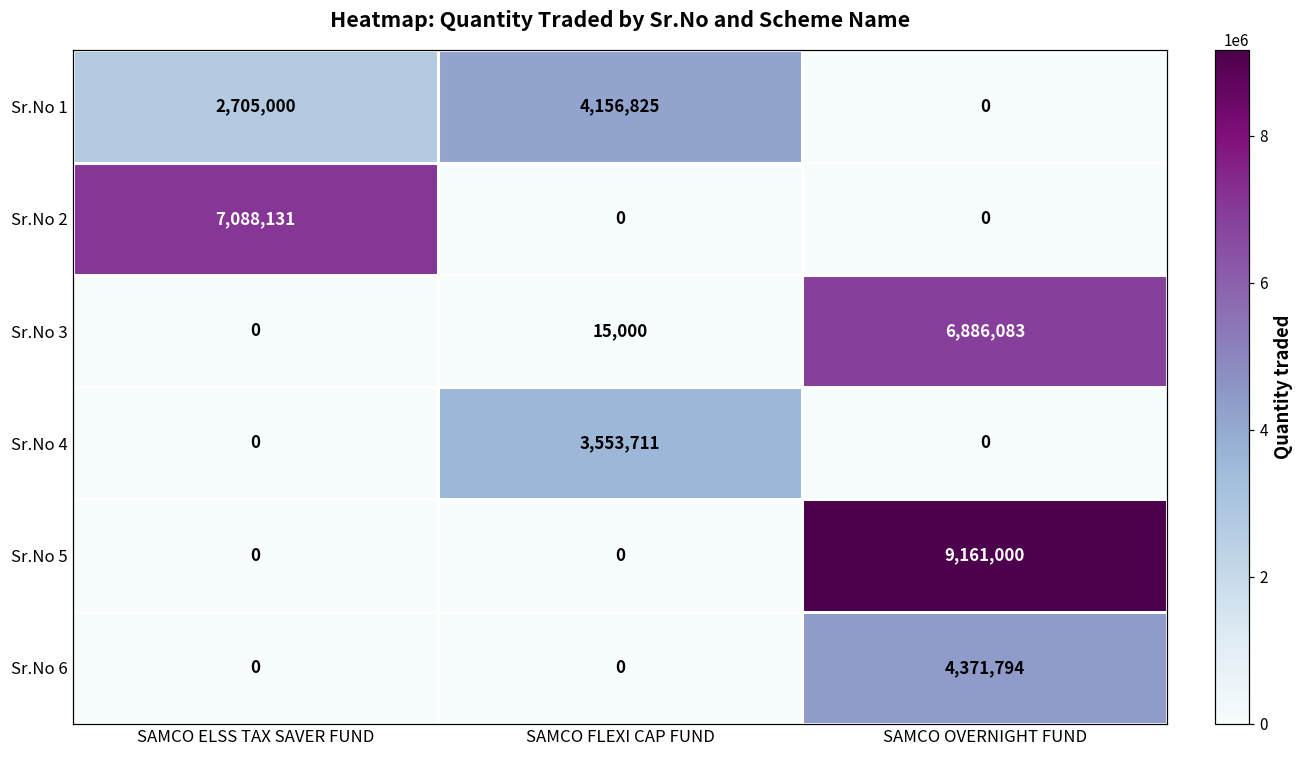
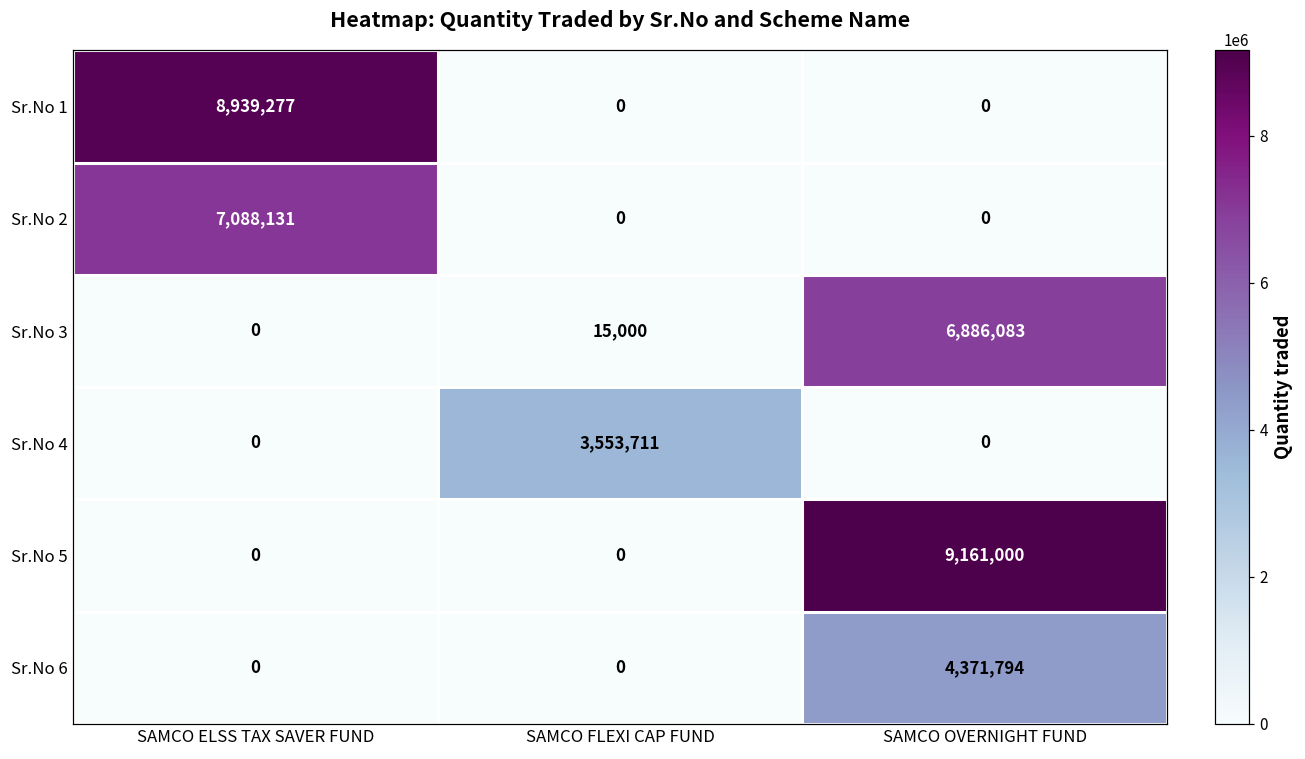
Sr.No 1, SAMCO ELSS TAX SAVER FUND: 2,705,000 -> 8,939,277
Sr.No 1, SAMCO FLEXI CAP FUND: 4,156,825 -> 0
